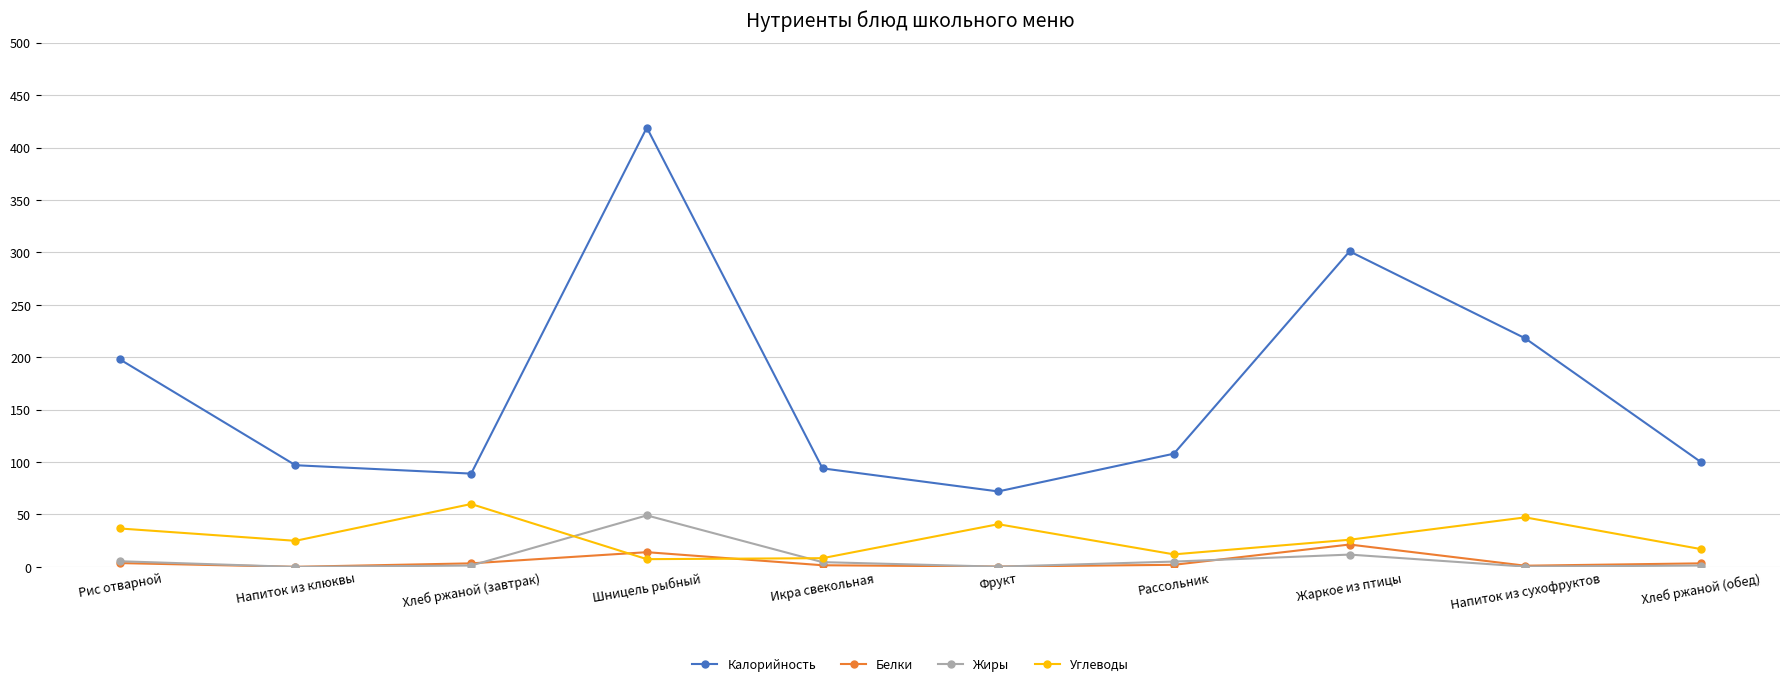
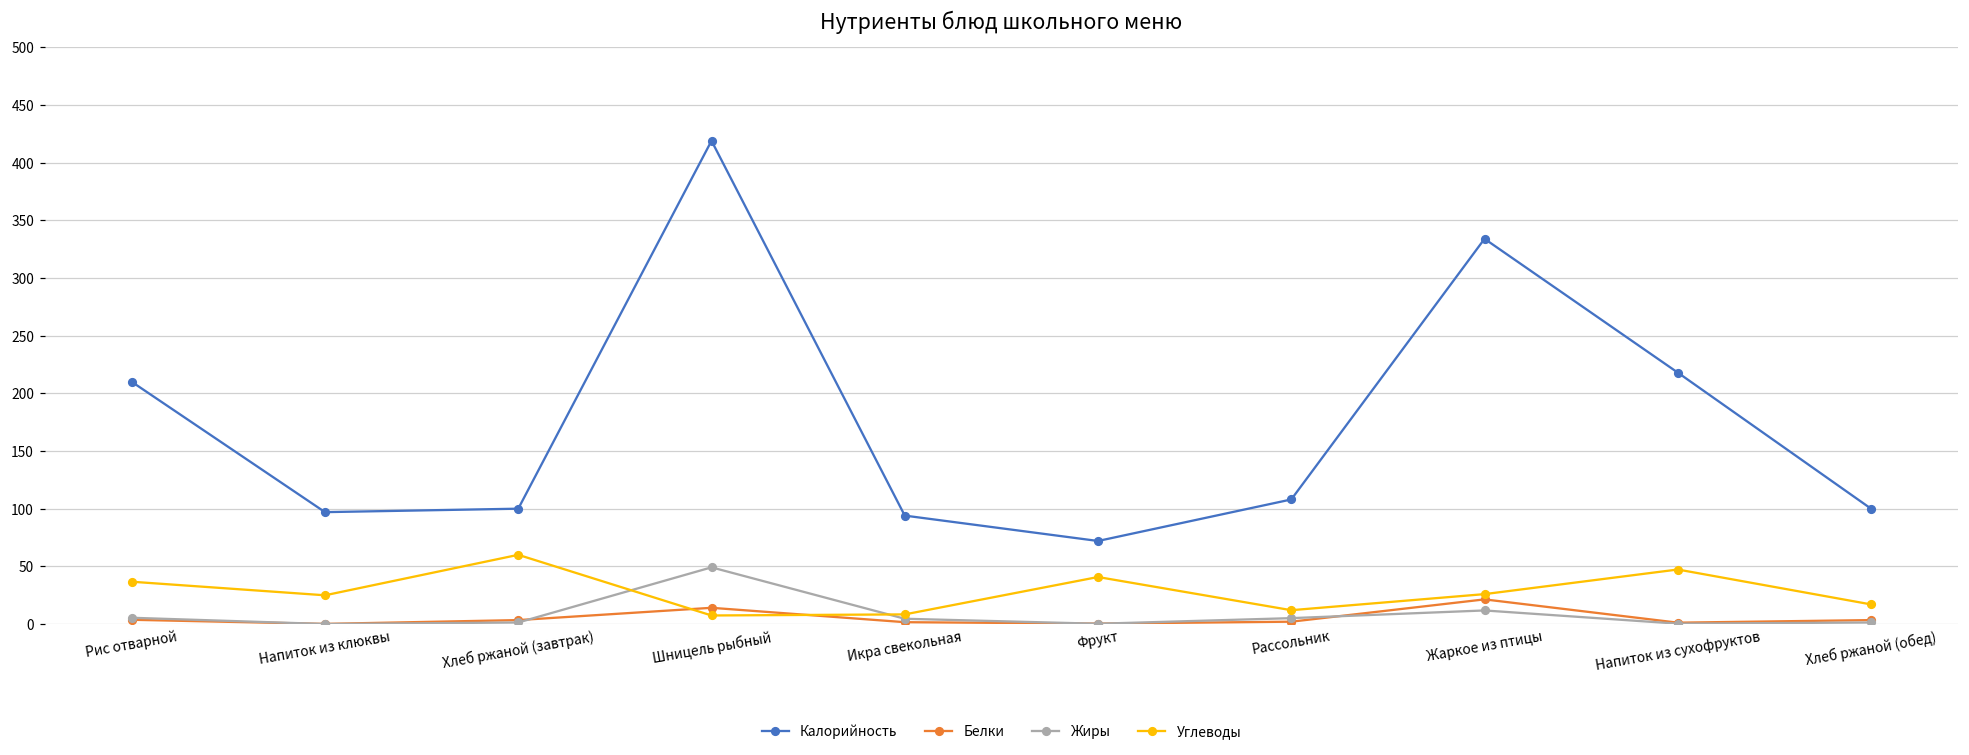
Калорийность, Рис отварной: 198 -> 210
Калорийность, Хлеб ржаной (завтрак): 89 -> 100
Калорийность, Жаркое из птицы: 301 -> 334
